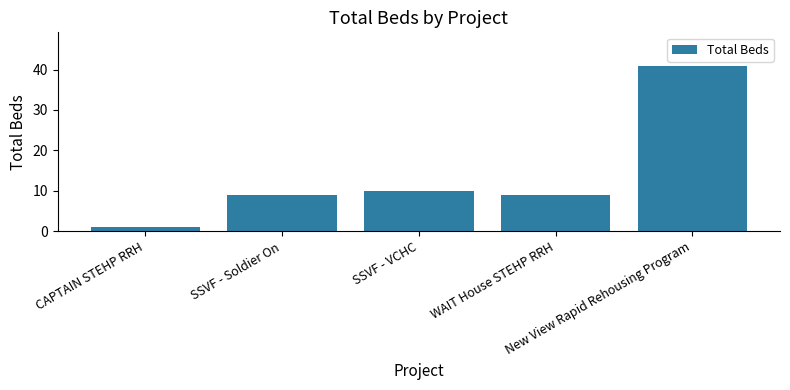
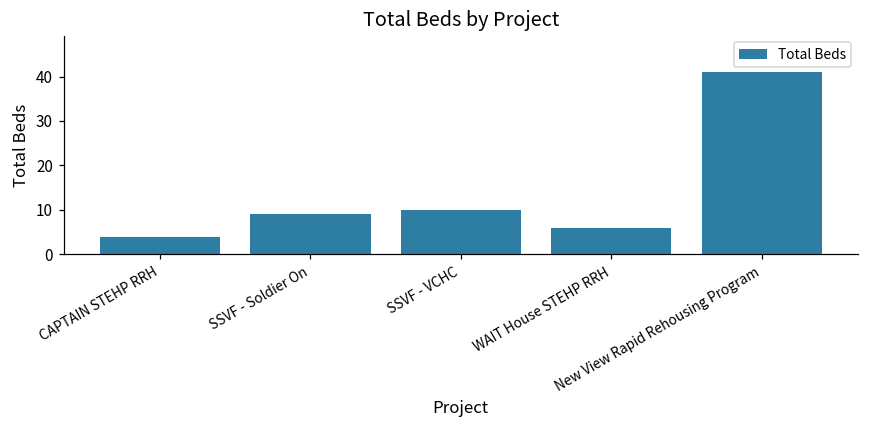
CAPTAIN STEHP RRH: 1 -> 4
WAIT House STEHP RRH: 9 -> 6
